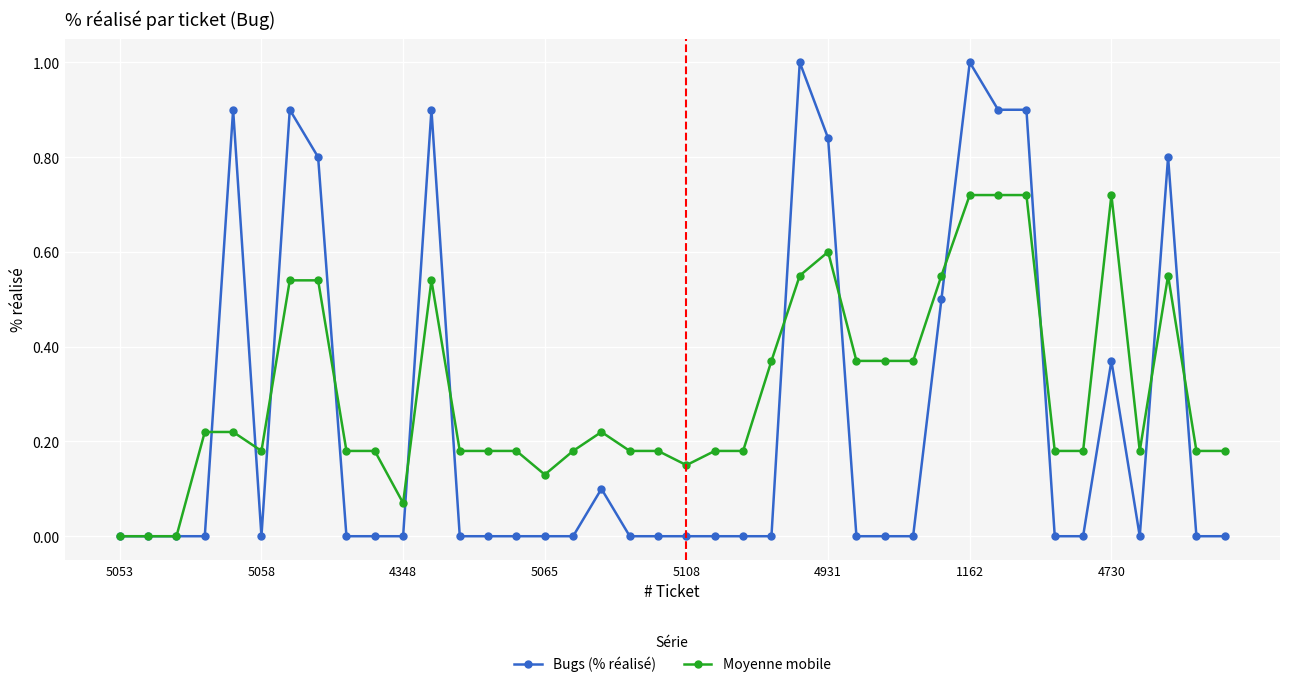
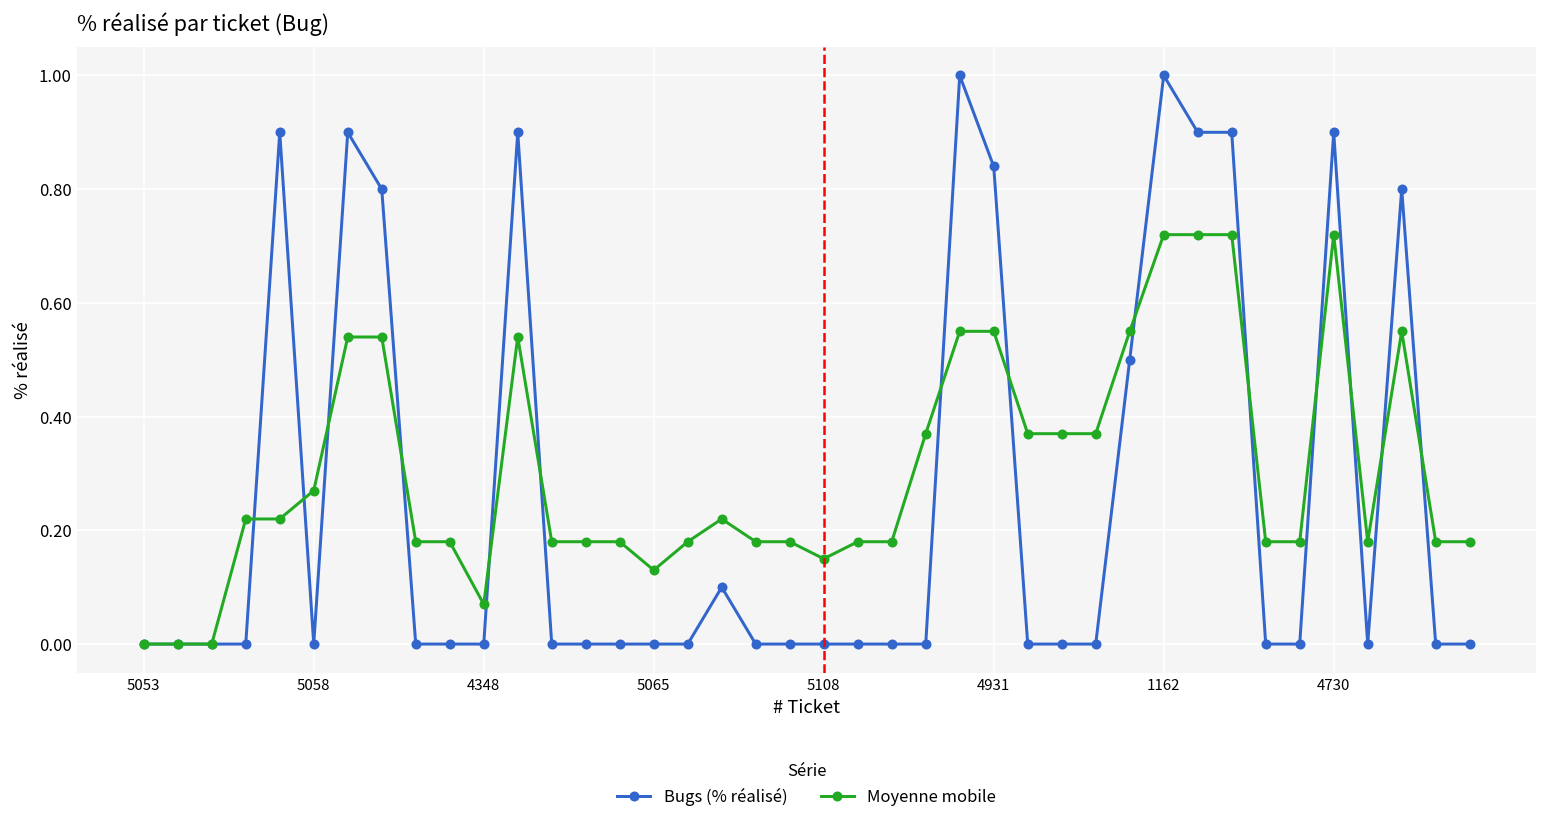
Moyenne mobile, 5058: 0.18 -> 0.27
Moyenne mobile, 4931: 0.60 -> 0.55
Bugs (% réalisé), 4730: 0.37 -> 0.90
